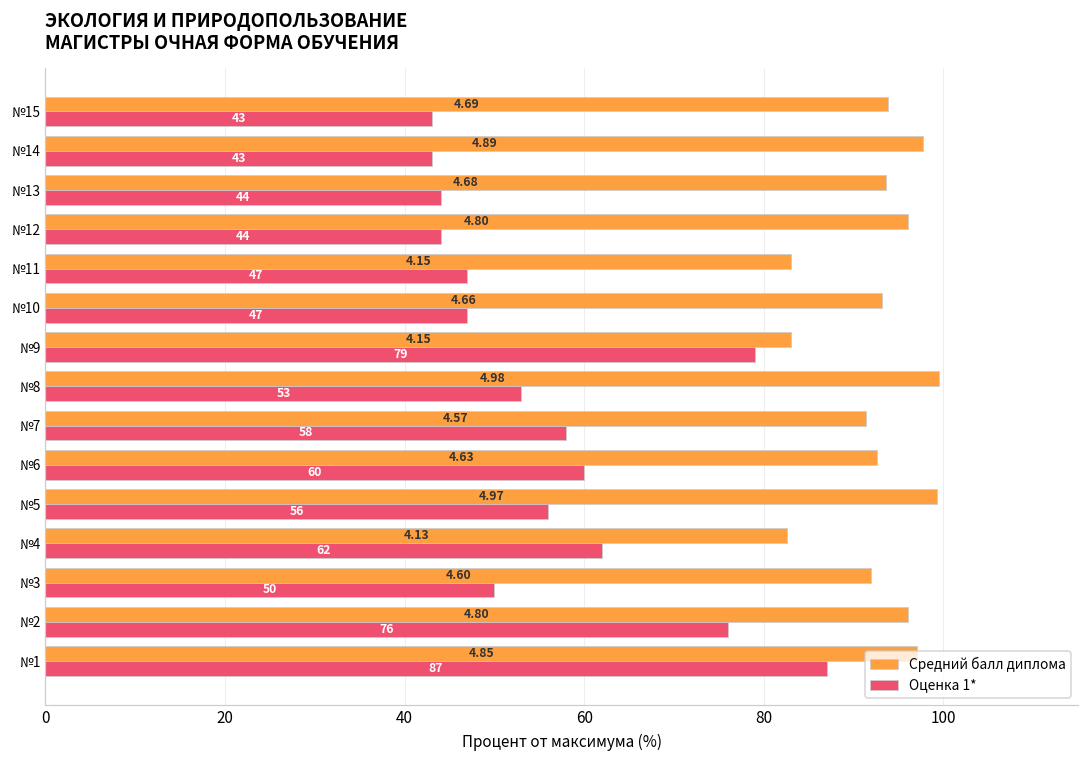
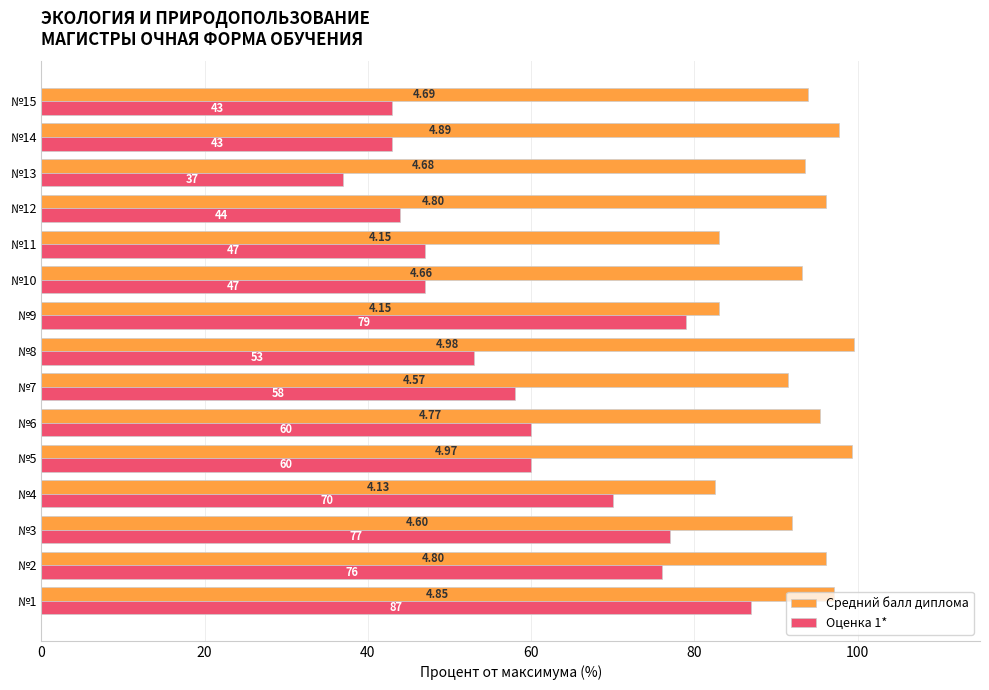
Оценка 1*, №13: 44 -> 37
Средний балл диплома, №6: 4.63 -> 4.77
Оценка 1*, №5: 56 -> 60
Оценка 1*, №4: 62 -> 70
Оценка 1*, №3: 50 -> 77
